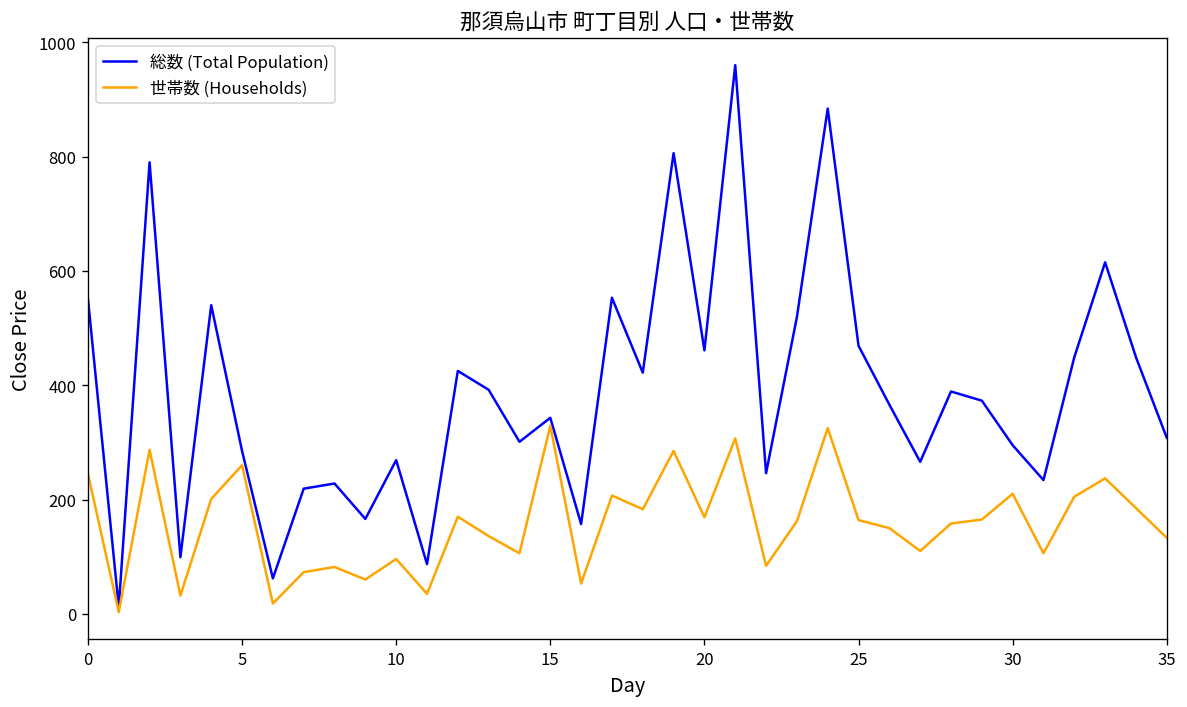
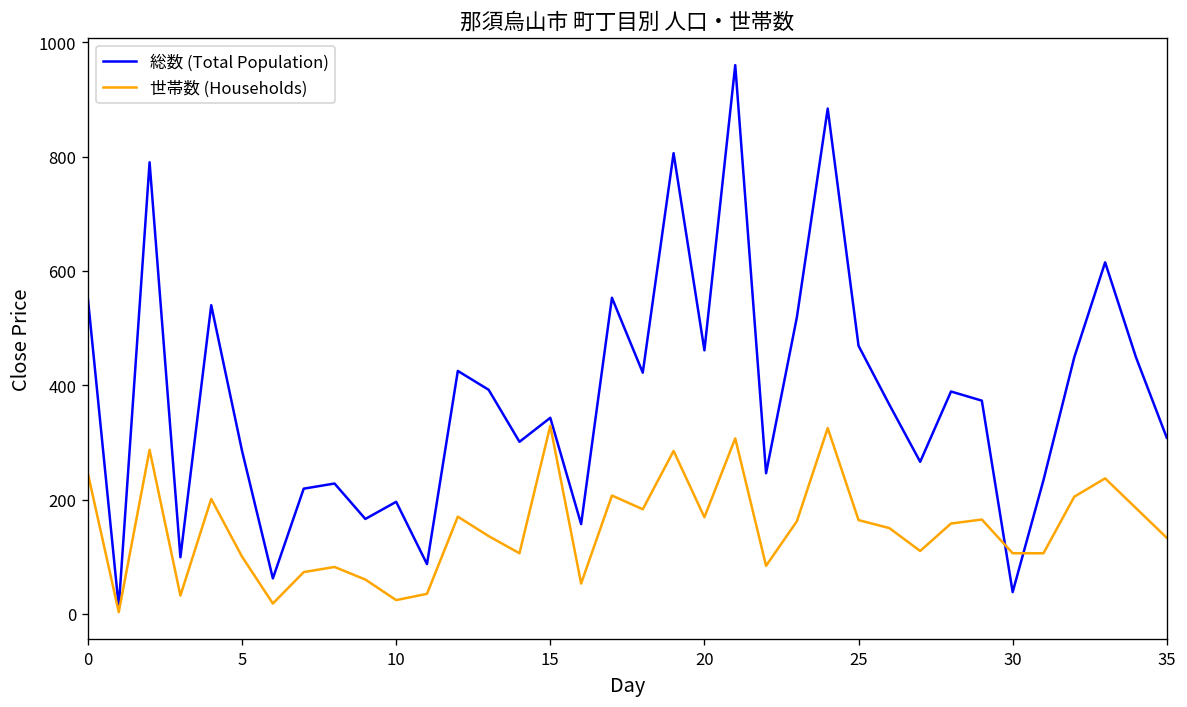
世帯数 (Households), 5: 260 -> 100
総数 (Total Population), 10: 270 -> 200
世帯数 (Households), 10: 100 -> 20
総数 (Total Population), 30: 300 -> 40
世帯数 (Households), 30: 210 -> 110
